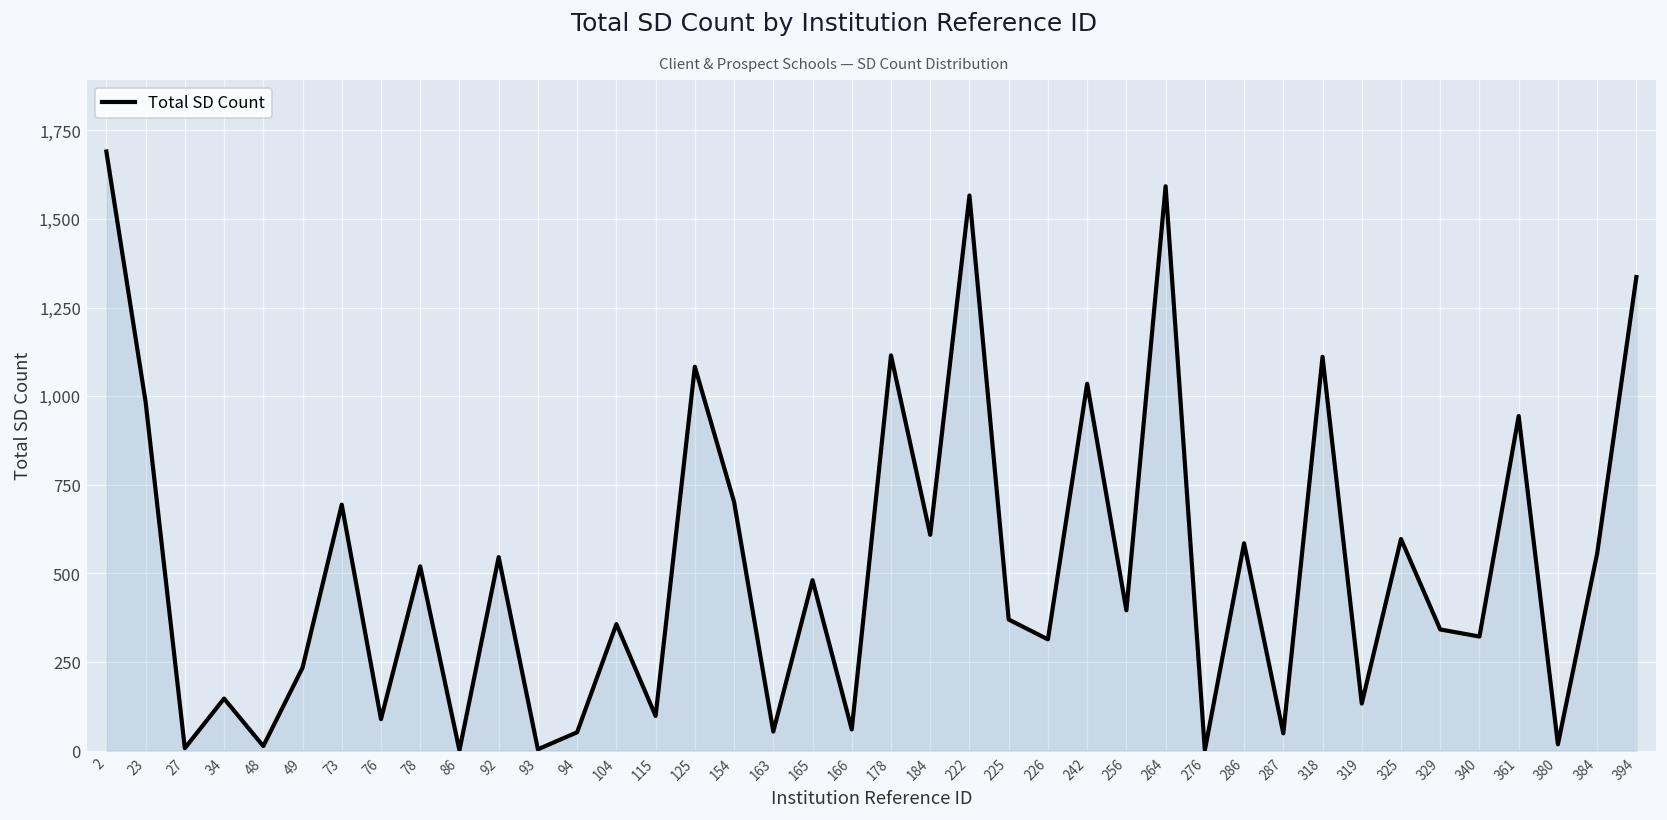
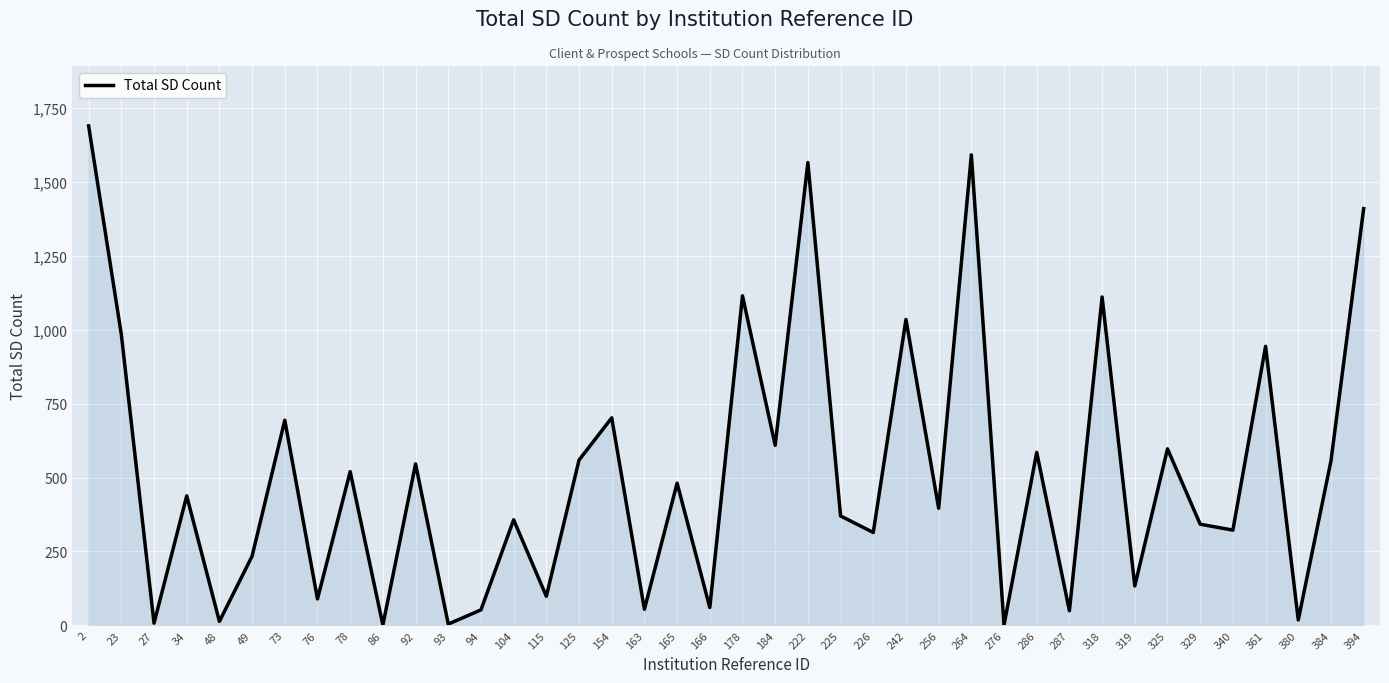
34: 150 -> 440
125: 1,080 -> 560
394: 1,340 -> 1,410
